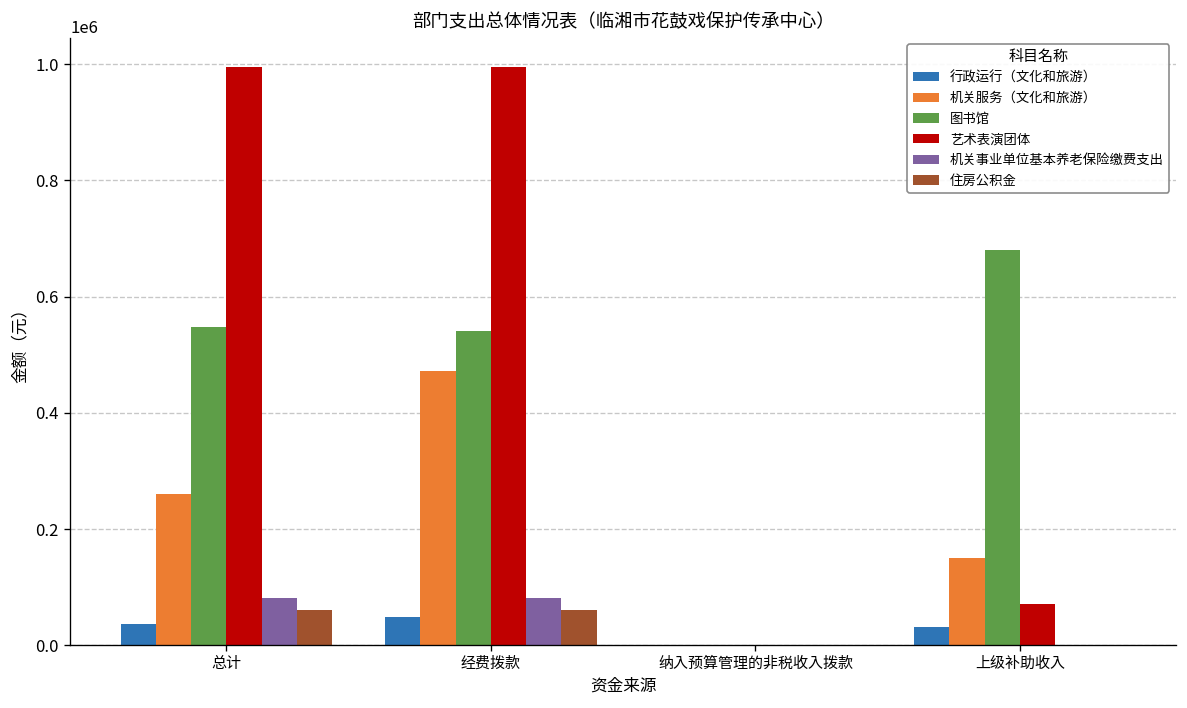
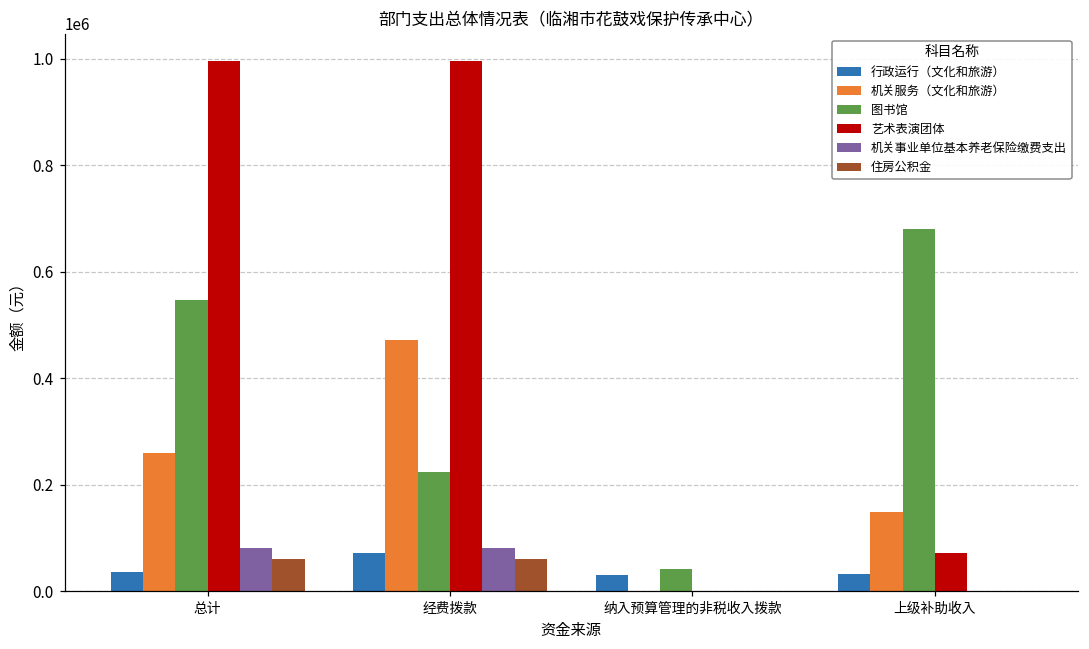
行政运行（文化和旅游）, 经费拨款: 50000 -> 70000
图书馆, 经费拨款: 540000 -> 220000
行政运行（文化和旅游）, 纳入预算管理的非税收入拨款: 0 -> 30000
图书馆, 纳入预算管理的非税收入拨款: 0 -> 40000
